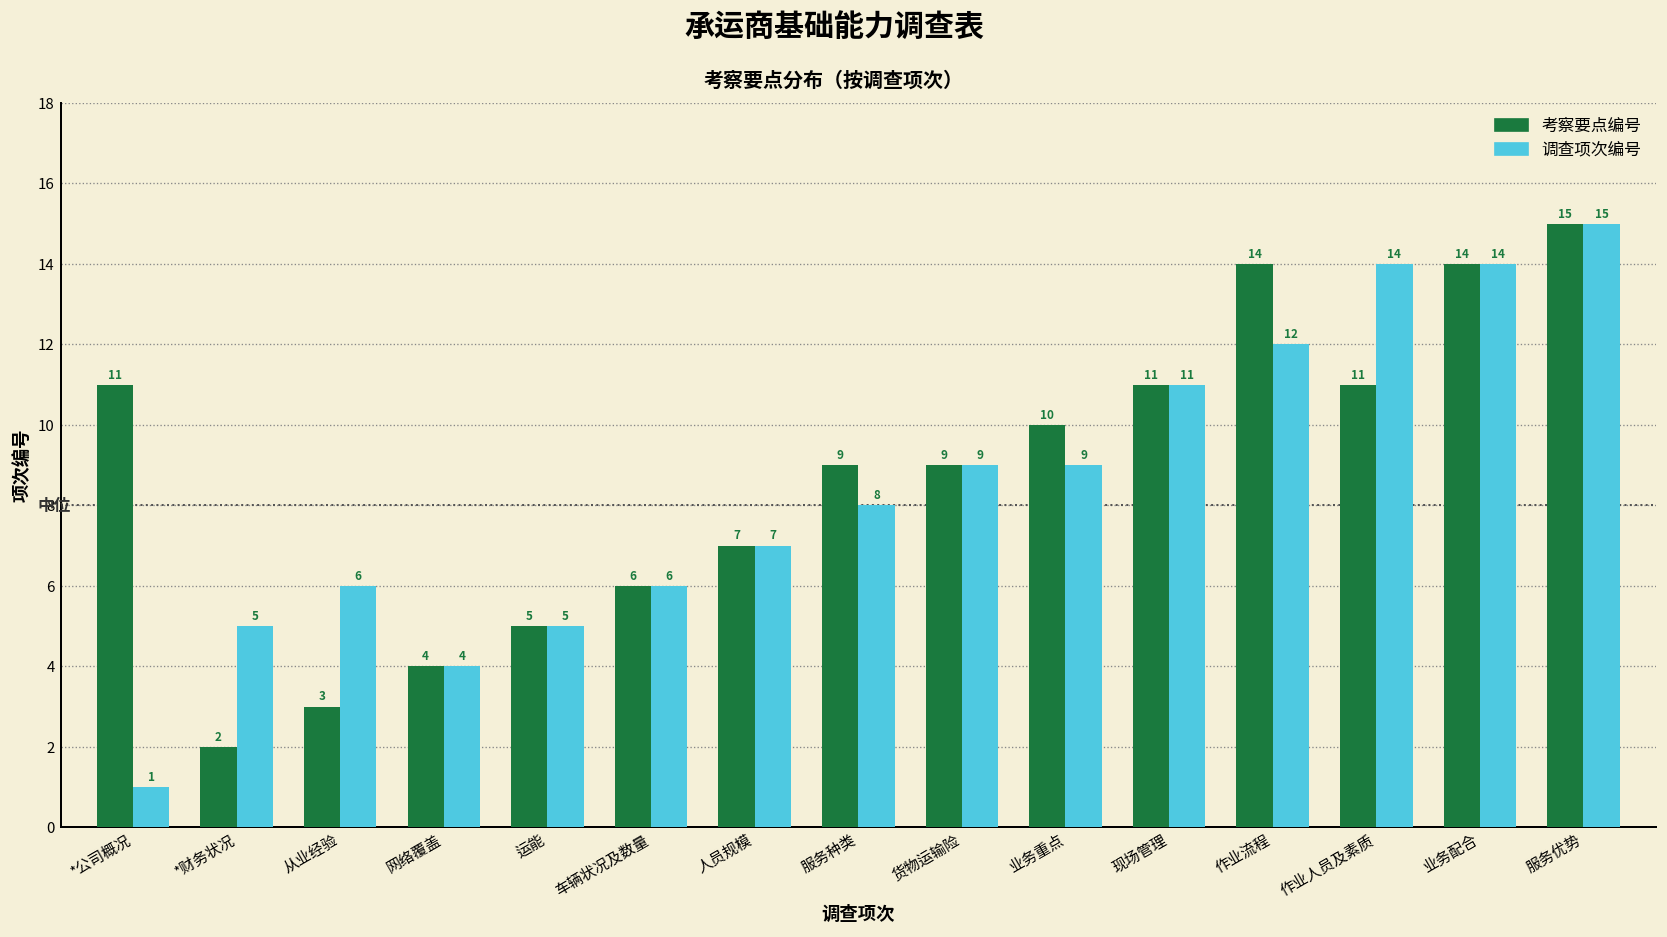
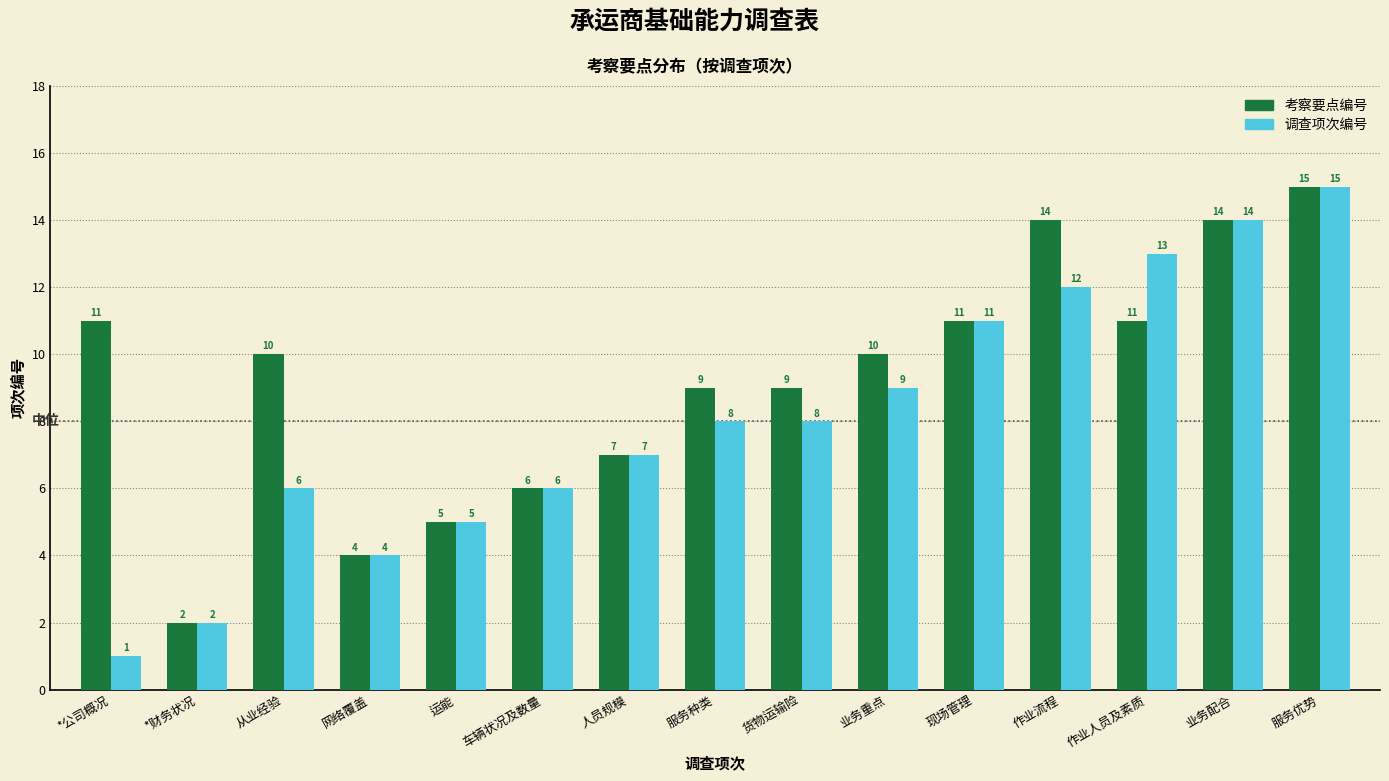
调查项次编号, *财务状况: 5 -> 2
考察要点编号, 从业经验: 3 -> 10
调查项次编号, 货物运输险: 9 -> 8
调查项次编号, 作业人员及素质: 14 -> 13
